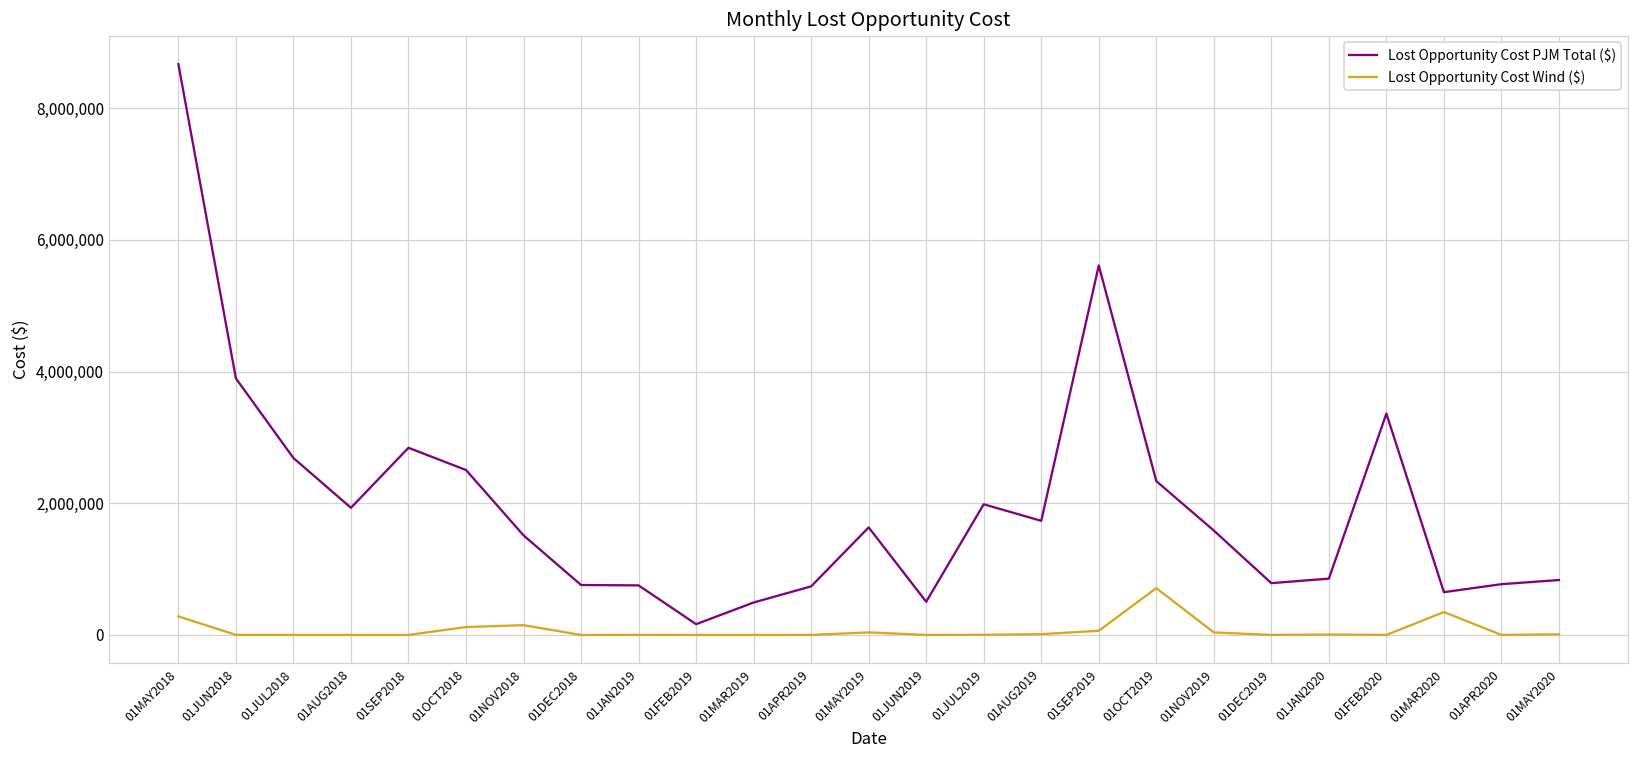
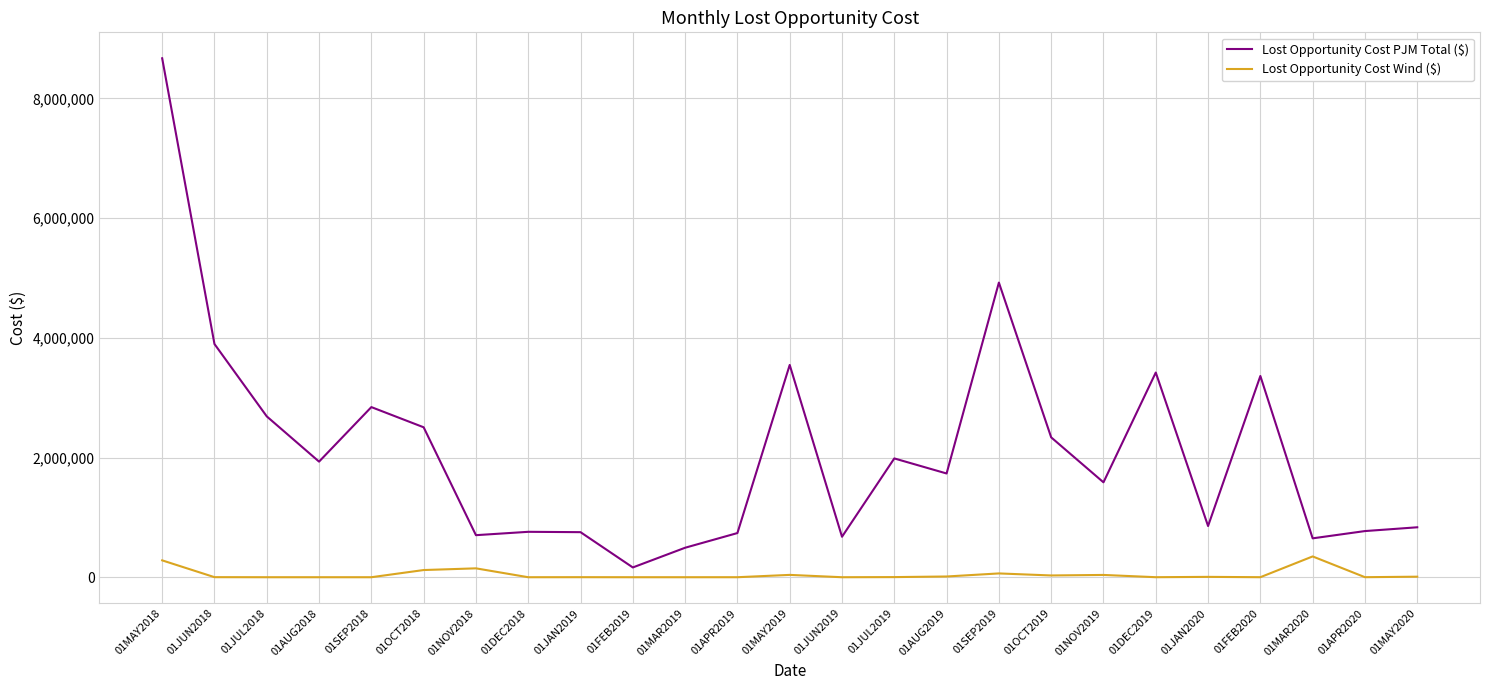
Lost Opportunity Cost PJM Total ($), 01NOV2018: 1,500,000 -> 700,000
Lost Opportunity Cost PJM Total ($), 01MAY2019: 1,600,000 -> 3,500,000
Lost Opportunity Cost PJM Total ($), 01JUN2019: 500,000 -> 700,000
Lost Opportunity Cost PJM Total ($), 01SEP2019: 5,600,000 -> 4,900,000
Lost Opportunity Cost Wind ($), 01OCT2019: 700,000 -> 0
Lost Opportunity Cost PJM Total ($), 01DEC2019: 800,000 -> 3,400,000
